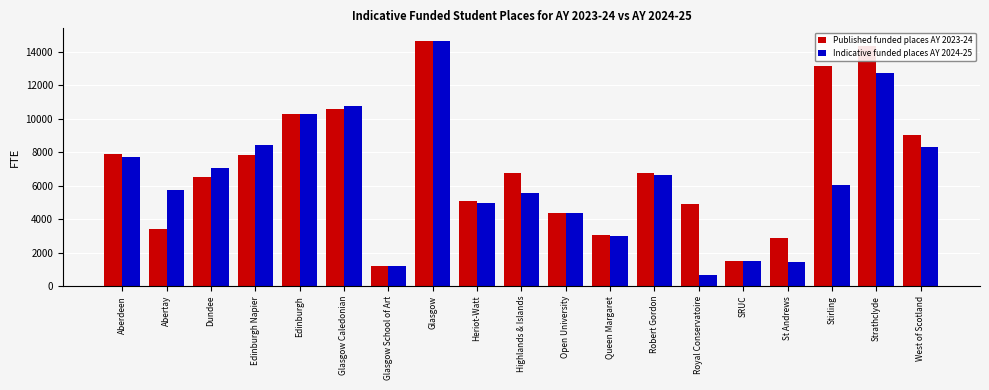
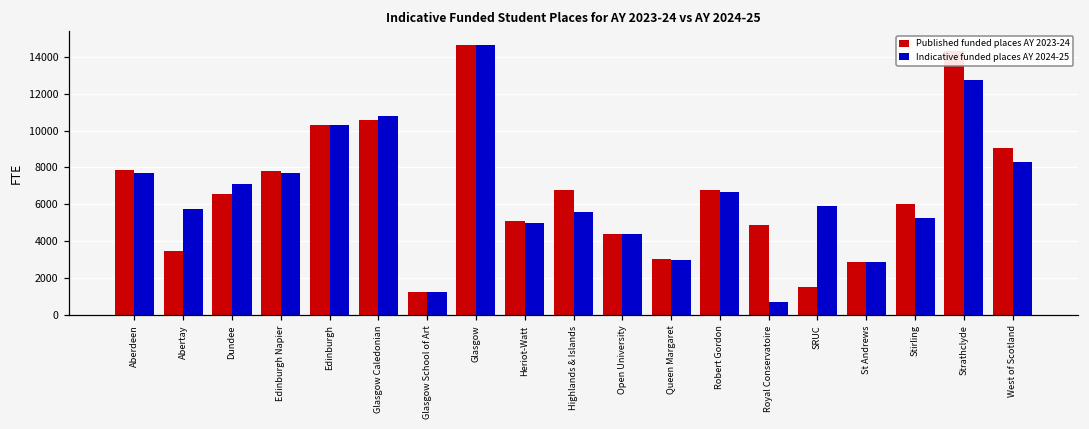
Indicative funded places AY 2024-25, Edinburgh Napier: 8400 -> 7700
Indicative funded places AY 2024-25, SRUC: 1500 -> 5900
Indicative funded places AY 2024-25, St Andrews: 1500 -> 2900
Published funded places AY 2023-24, Stirling: 13100 -> 6000
Indicative funded places AY 2024-25, Stirling: 6000 -> 5200
